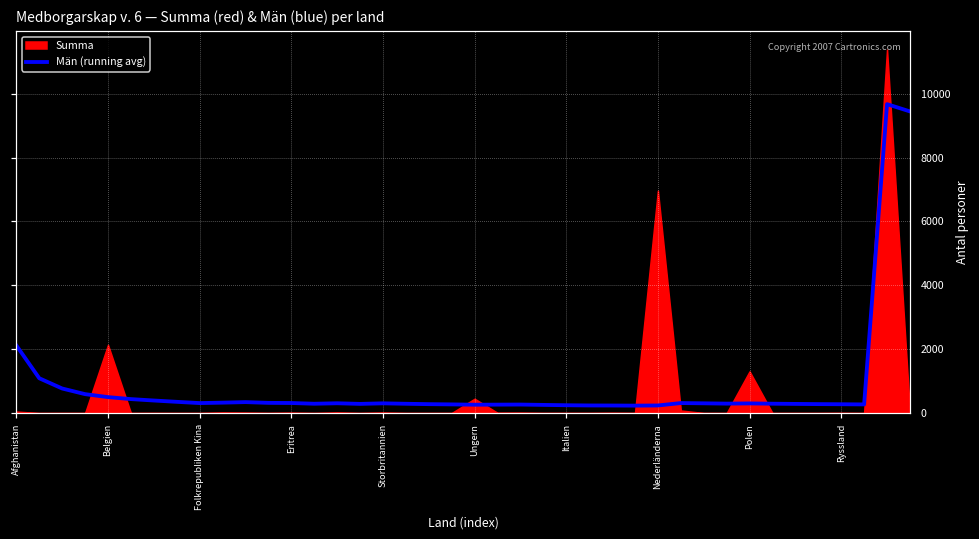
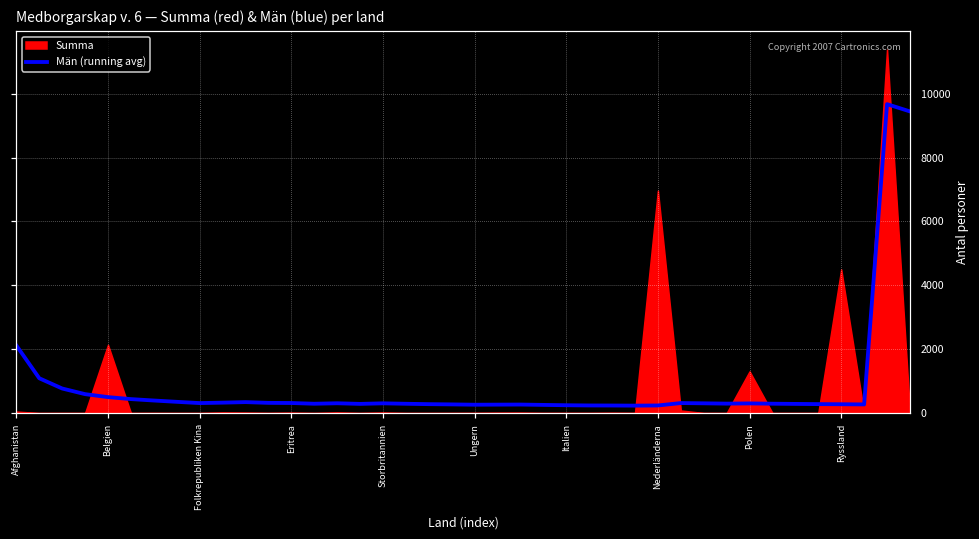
Summa, Ungern: 500 -> 0
Summa, Ryssland: 0 -> 4500
